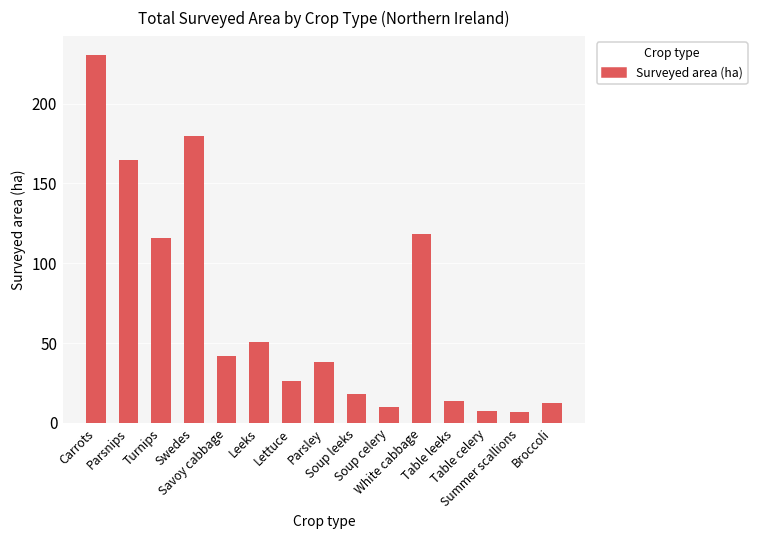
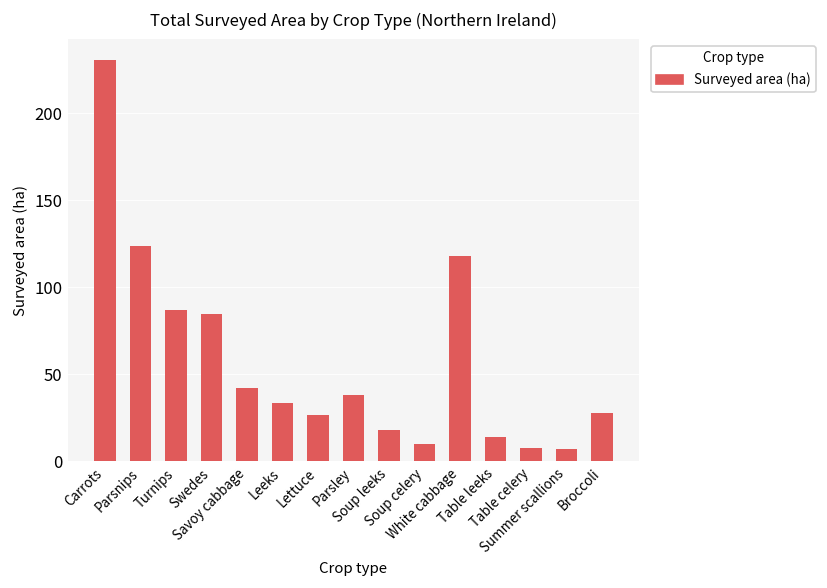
Parsnips: 164 -> 124
Turnips: 116 -> 87
Swedes: 180 -> 85
Leeks: 51 -> 34
Broccoli: 13 -> 28
